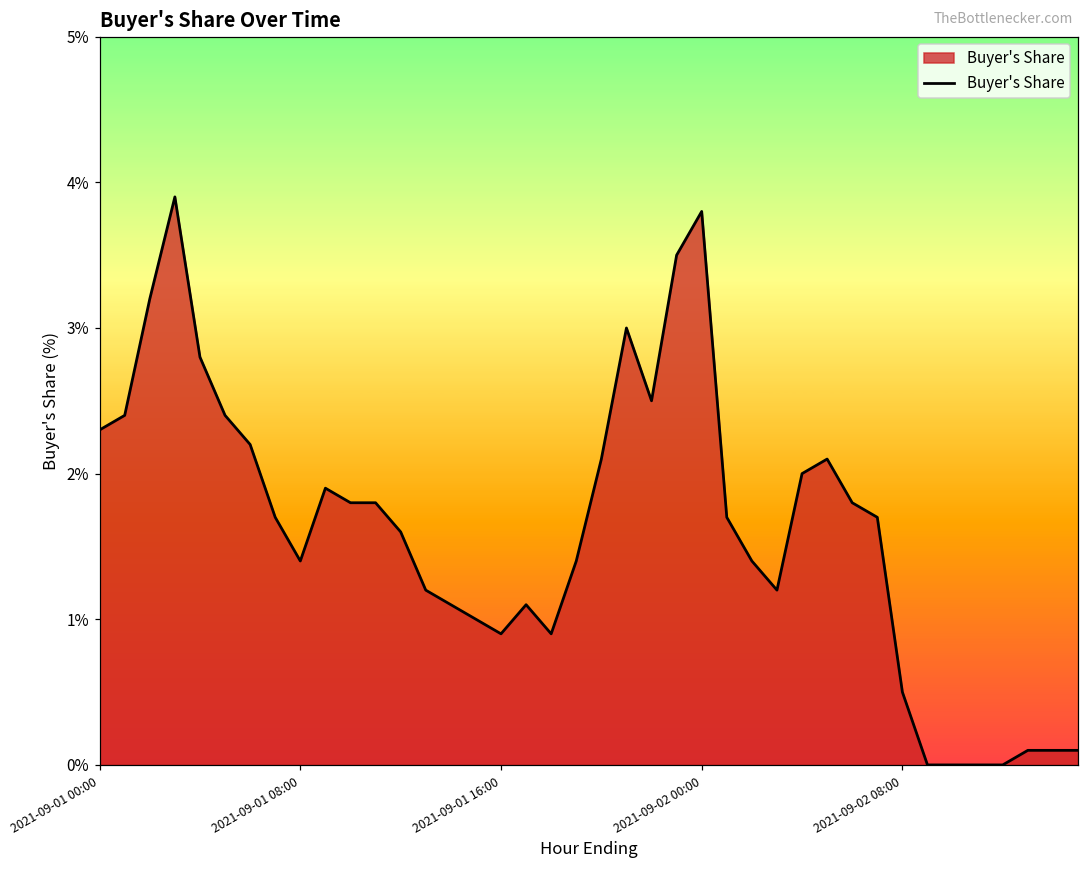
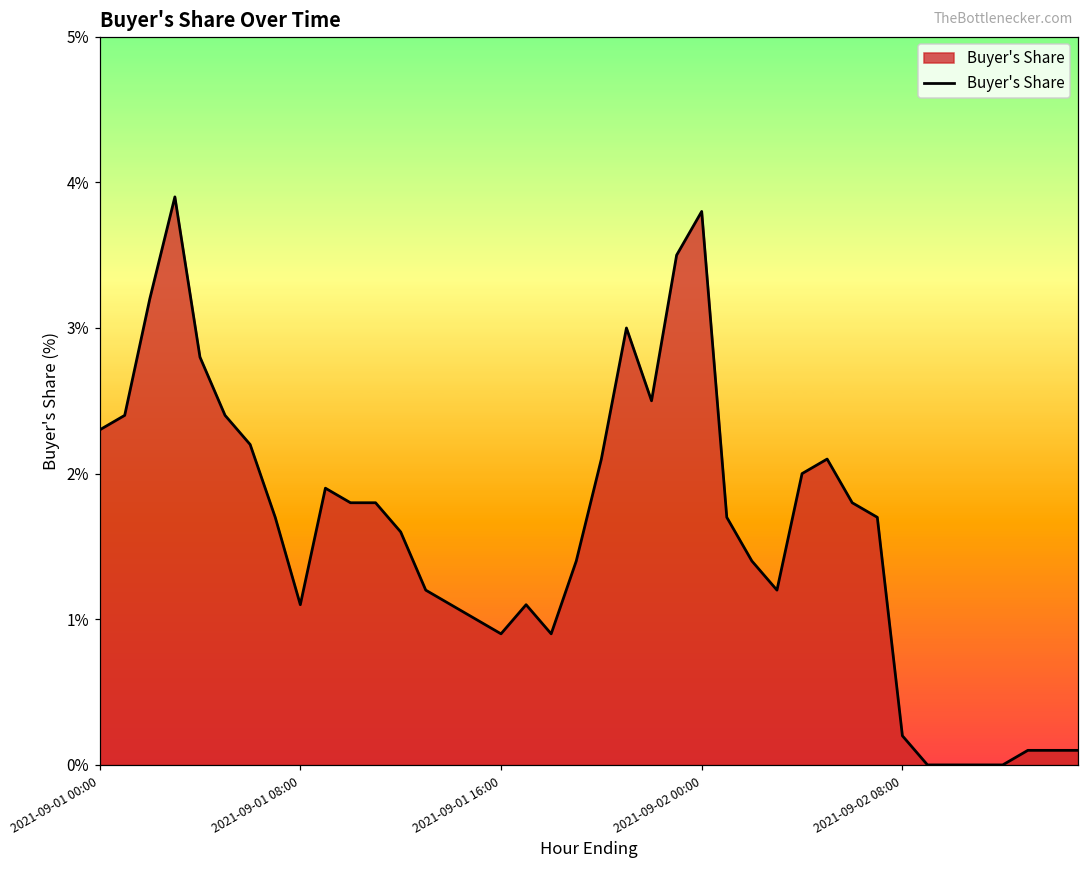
2021-09-01 08:00: 1.4% -> 1.1%
2021-09-02 08:00: 0.5% -> 0.2%
